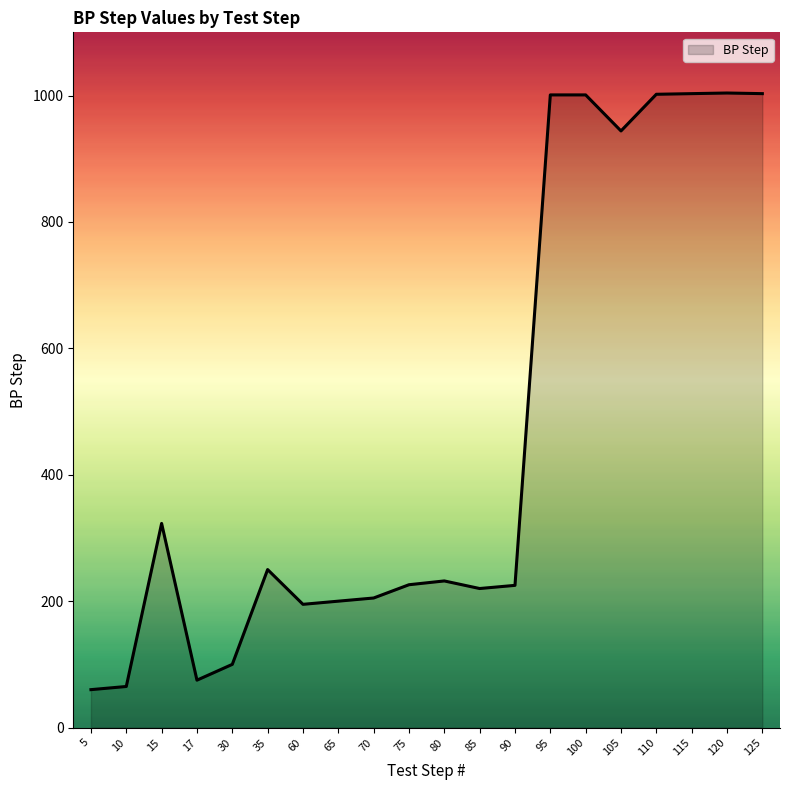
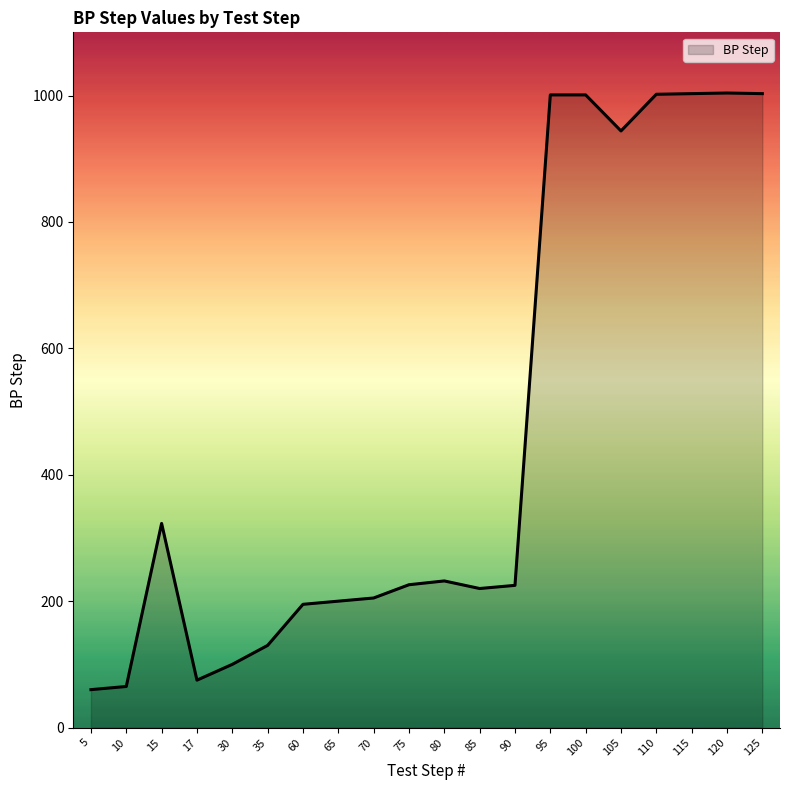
35: 250 -> 130
